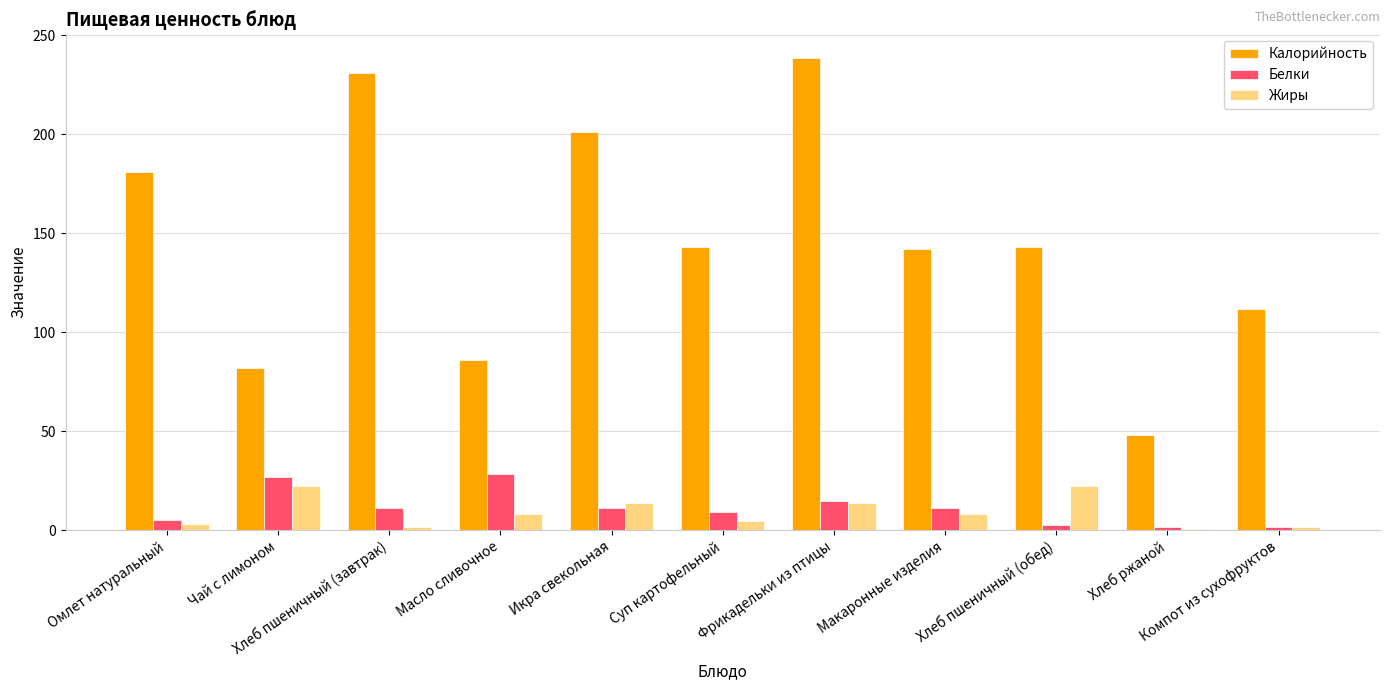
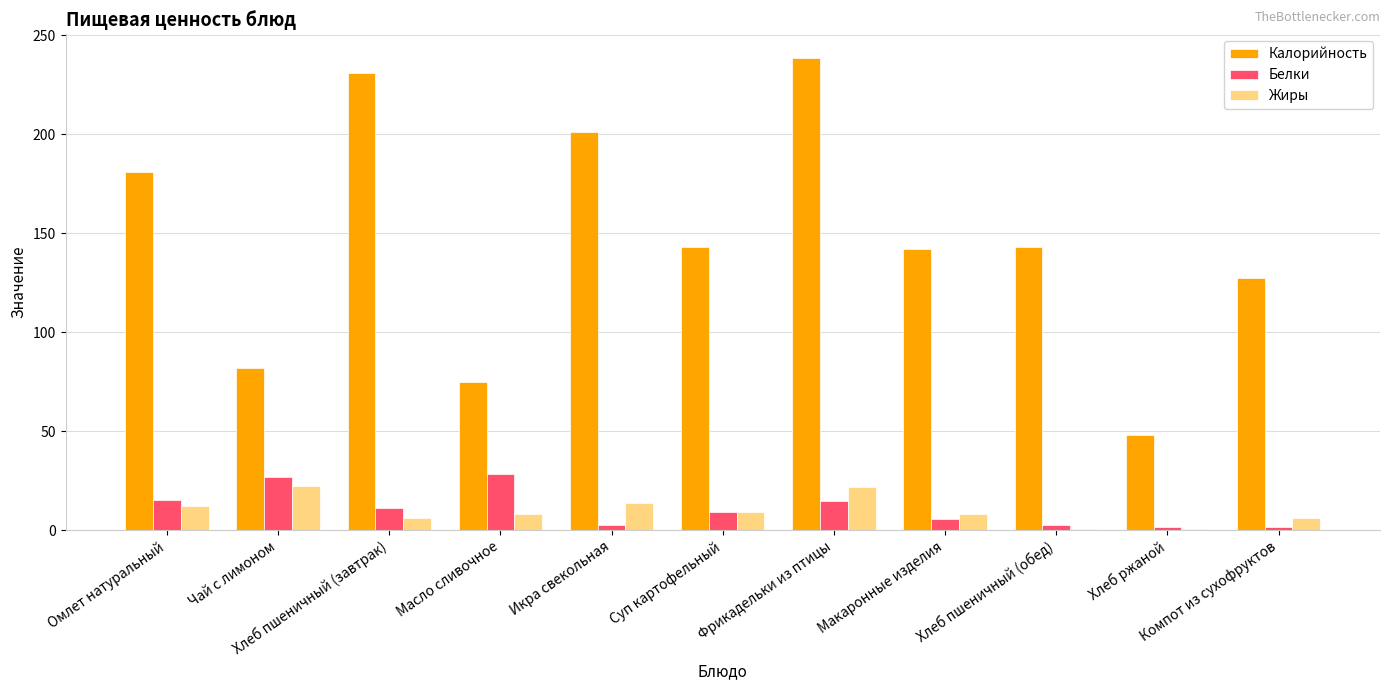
Белки, Омлет натуральный: 5 -> 15
Жиры, Омлет натуральный: 3 -> 12
Жиры, Хлеб пшеничный (завтрак): 1 -> 6
Калорийность, Масло сливочное: 86 -> 75
Белки, Икра свекольная: 11 -> 2
Жиры, Суп картофельный: 5 -> 9
Жиры, Фрикадельки из птицы: 14 -> 22
Белки, Макаронные изделия: 11 -> 5
Жиры, Хлеб пшеничный (обед): 22 -> 0
Калорийность, Компот из сухофруктов: 112 -> 127
Жиры, Компот из сухофруктов: 2 -> 6
